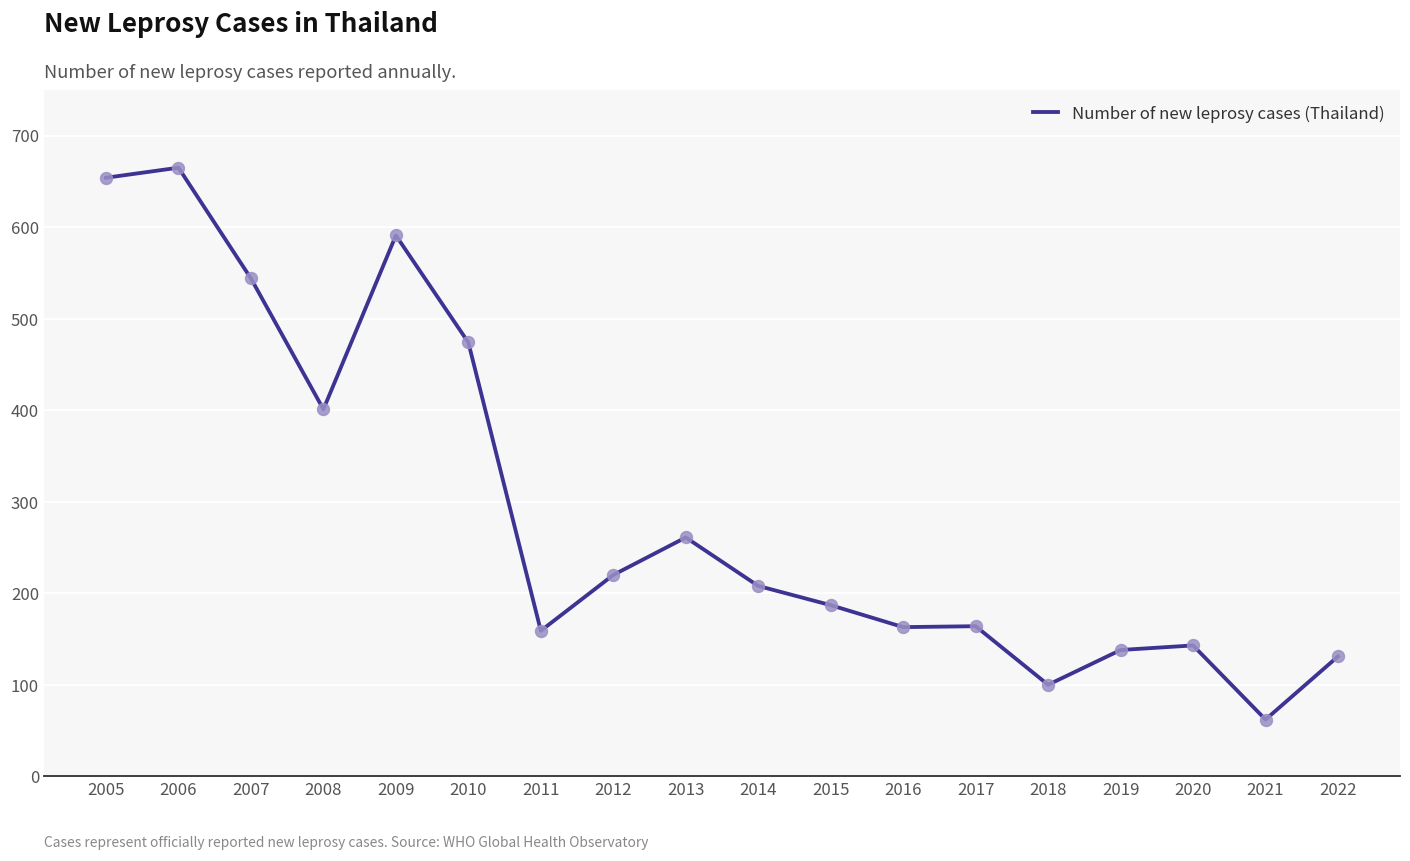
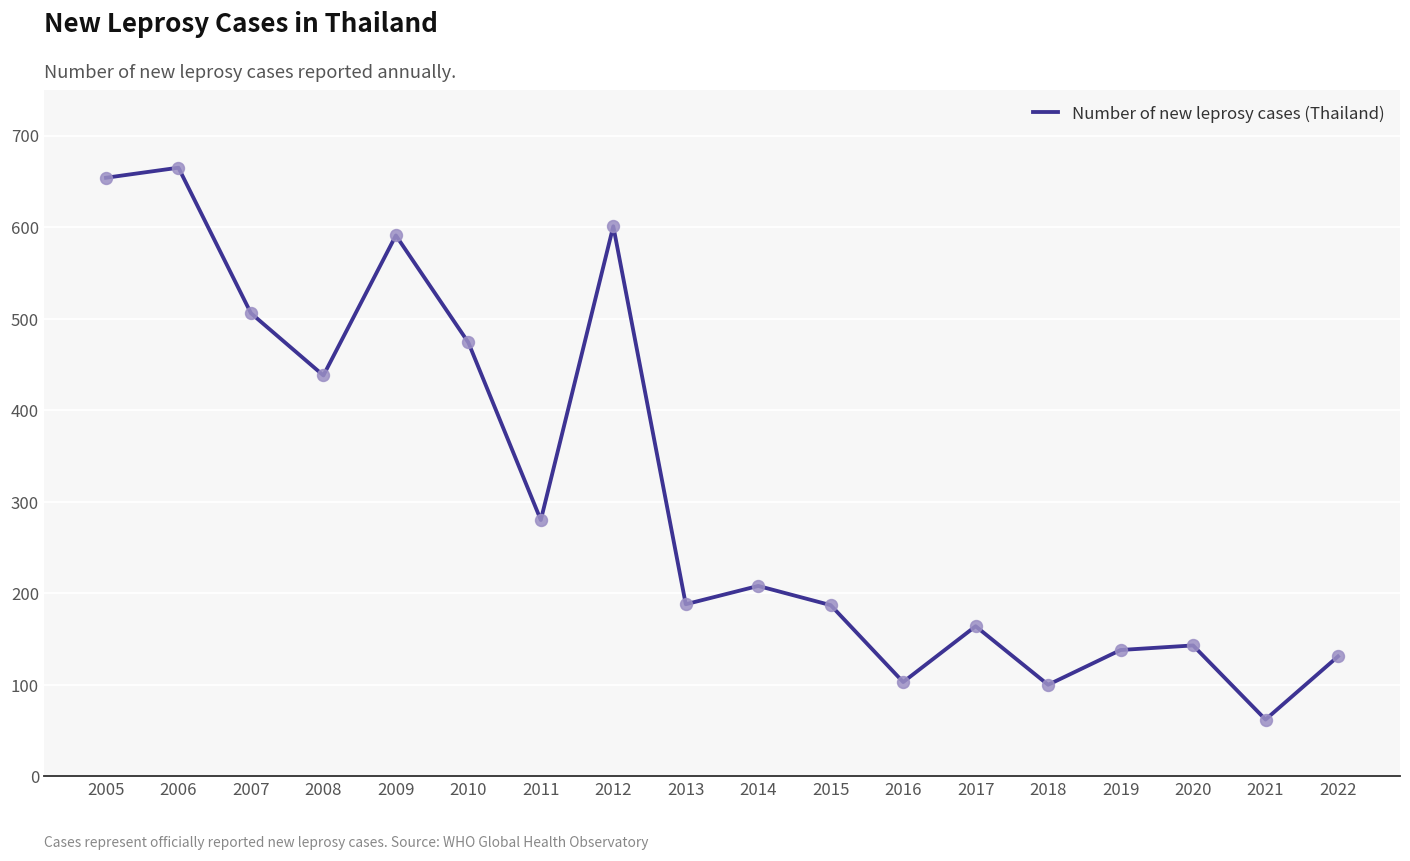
2007: 540 -> 510
2008: 400 -> 440
2011: 160 -> 280
2012: 220 -> 600
2013: 260 -> 190
2016: 160 -> 100
